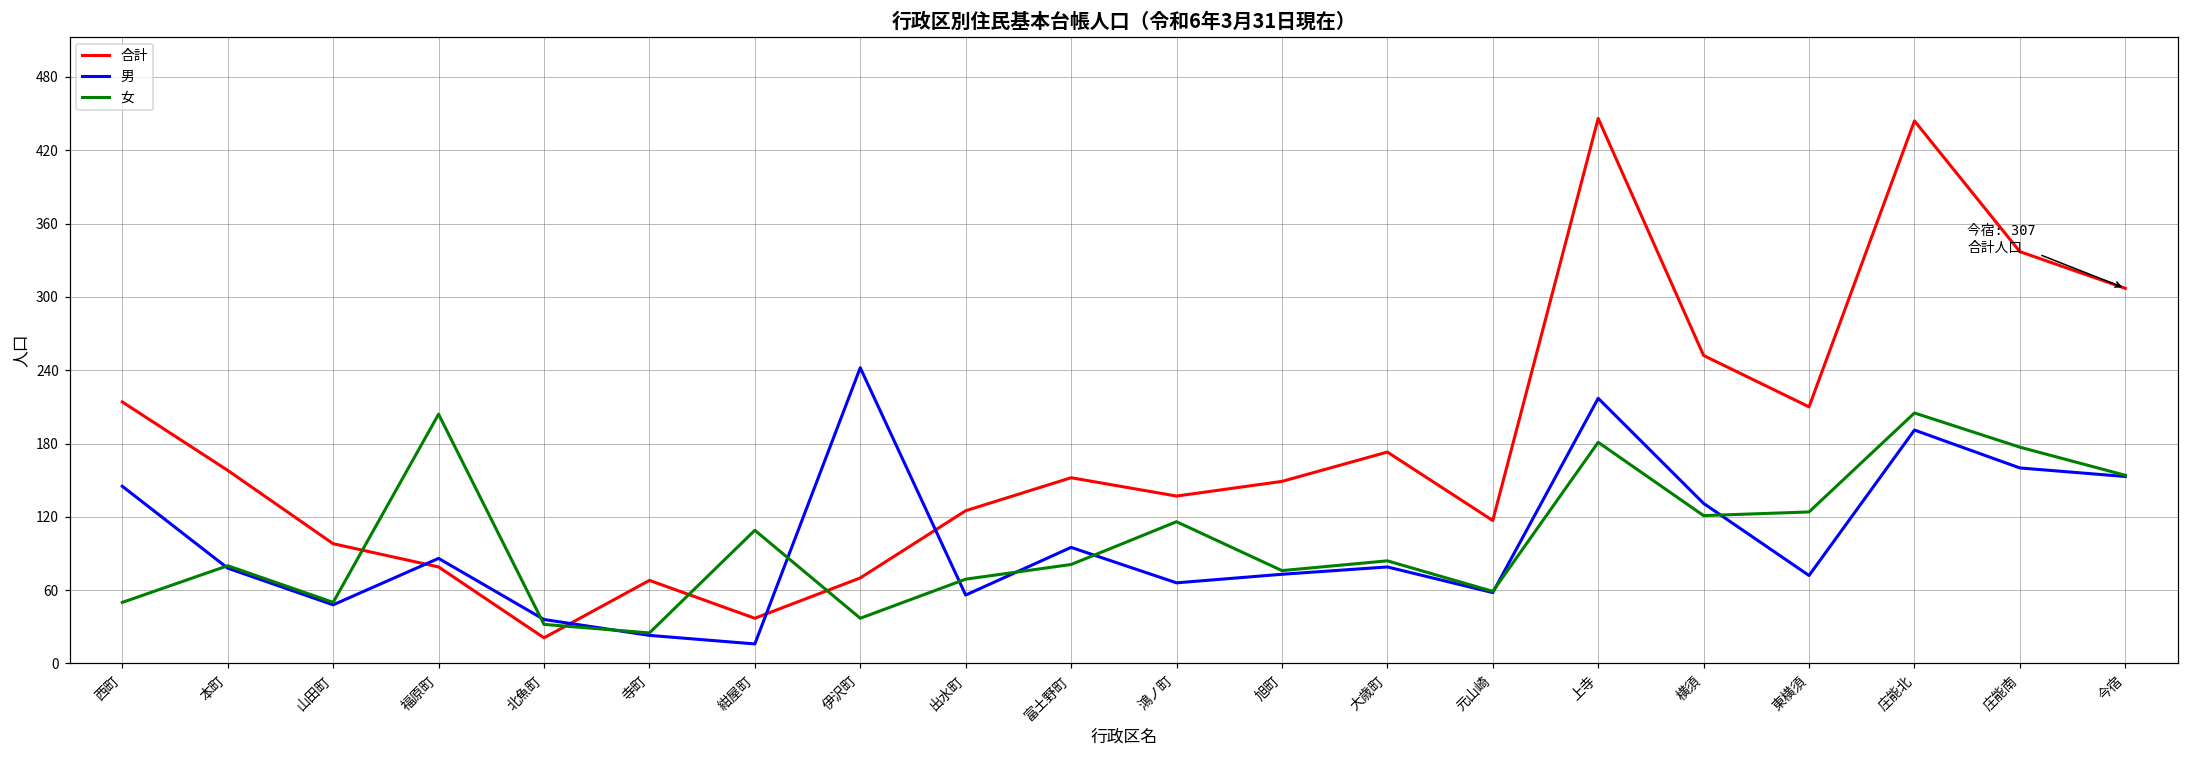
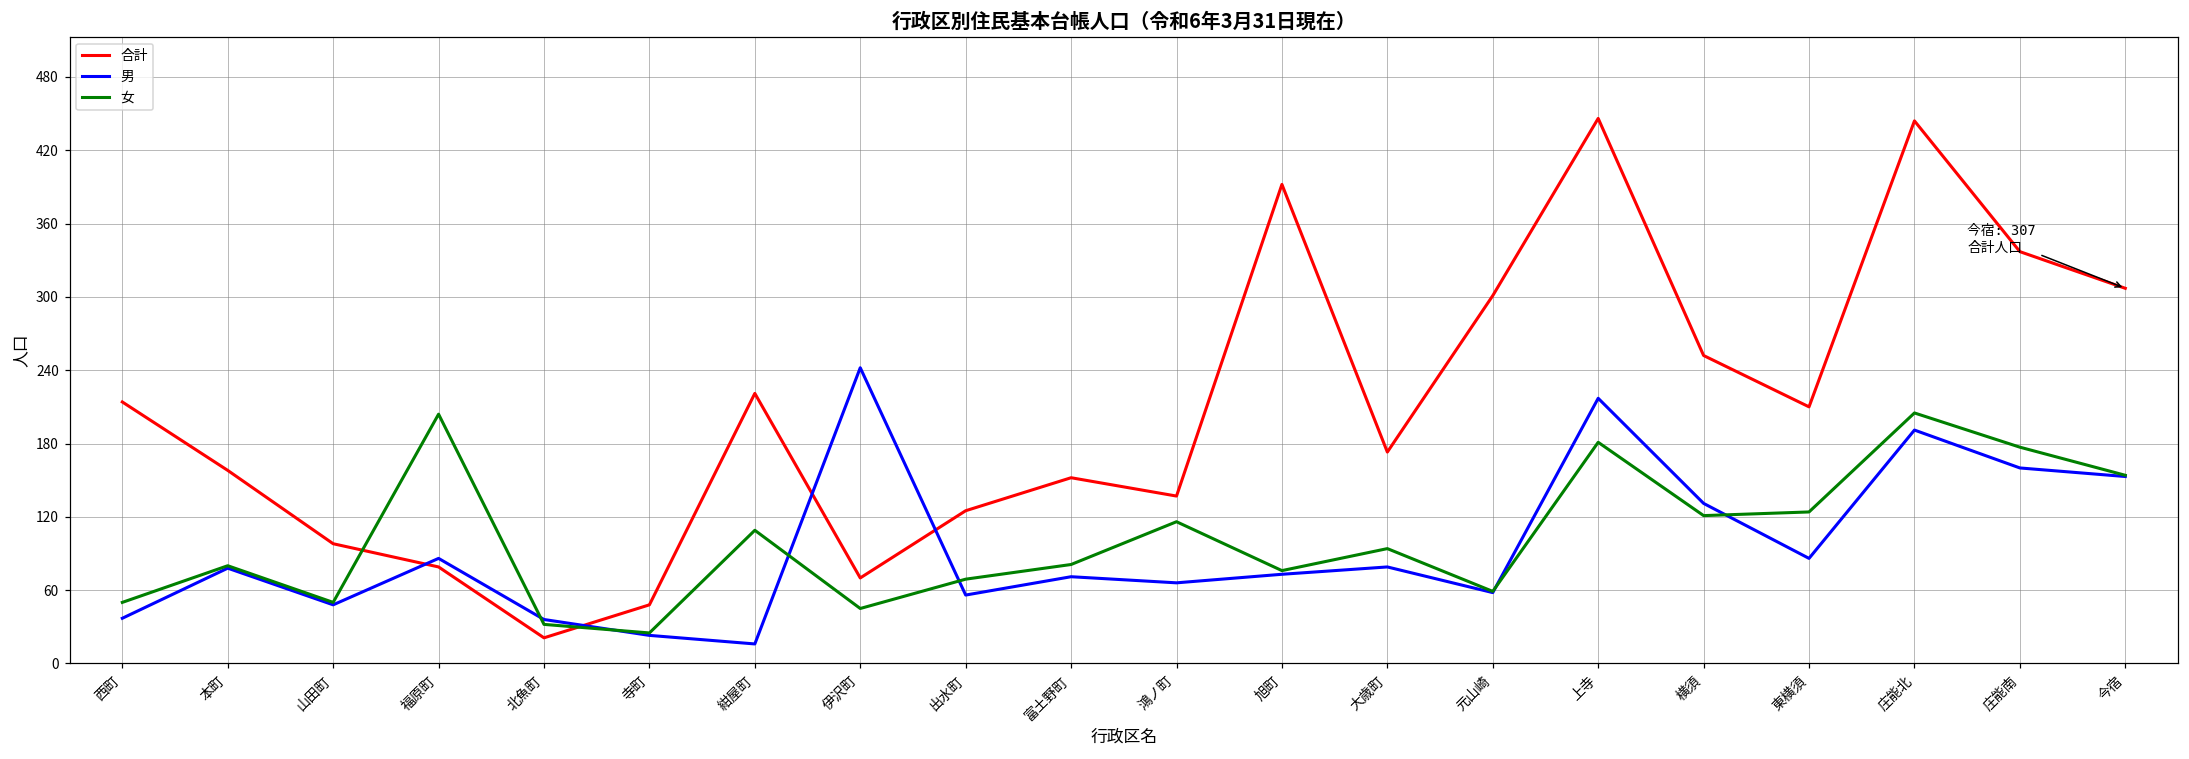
男, 西町: 145 -> 37
合計, 寺町: 68 -> 48
合計, 紺屋町: 37 -> 221
女, 伊沢町: 37 -> 45
男, 富土野町: 95 -> 71
合計, 旭町: 149 -> 392
女, 大歳町: 84 -> 94
合計, 元山崎: 117 -> 301
男, 東横須: 72 -> 86
